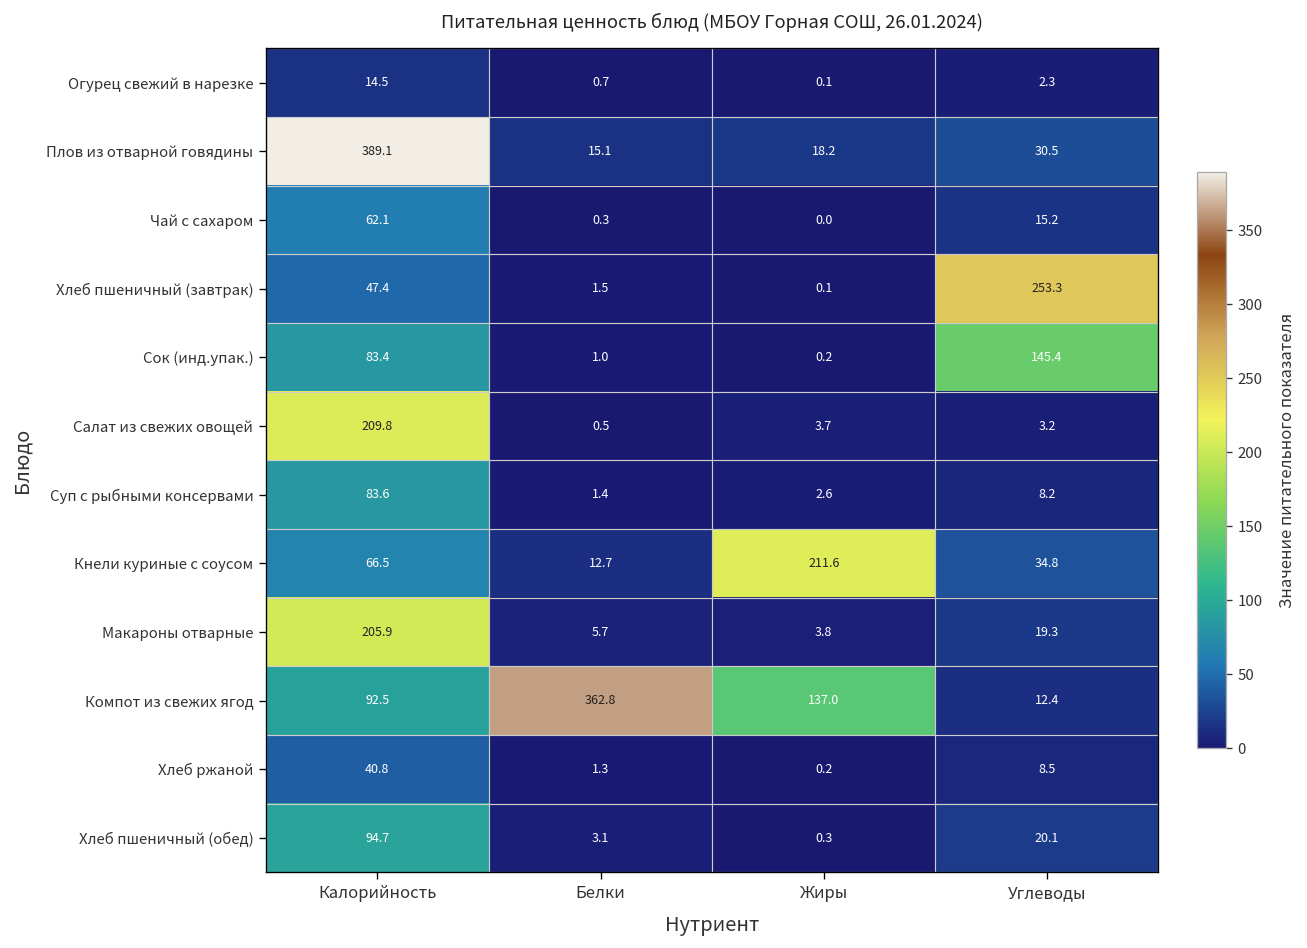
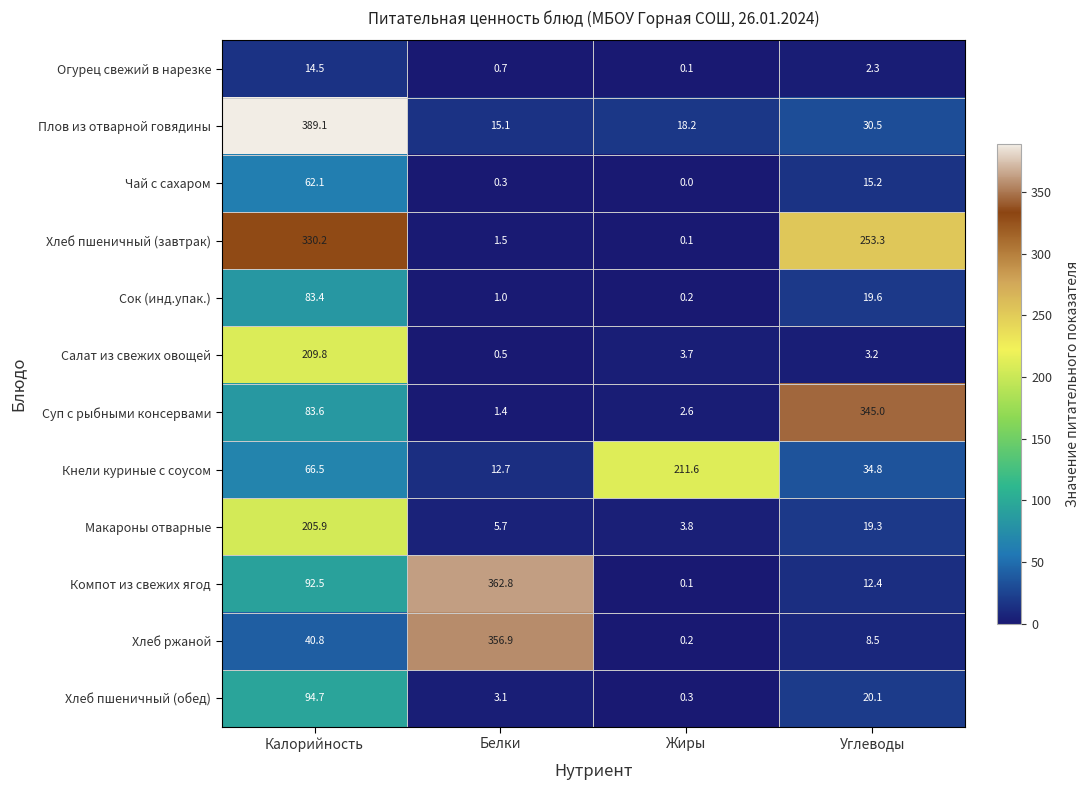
Хлеб пшеничный (завтрак), Калорийность: 47.4 -> 330.2
Сок (инд.упак.), Углеводы: 145.4 -> 19.6
Суп с рыбными консервами, Углеводы: 8.2 -> 345.0
Компот из свежих ягод, Жиры: 137.0 -> 0.1
Хлеб ржаной, Белки: 1.3 -> 356.9
